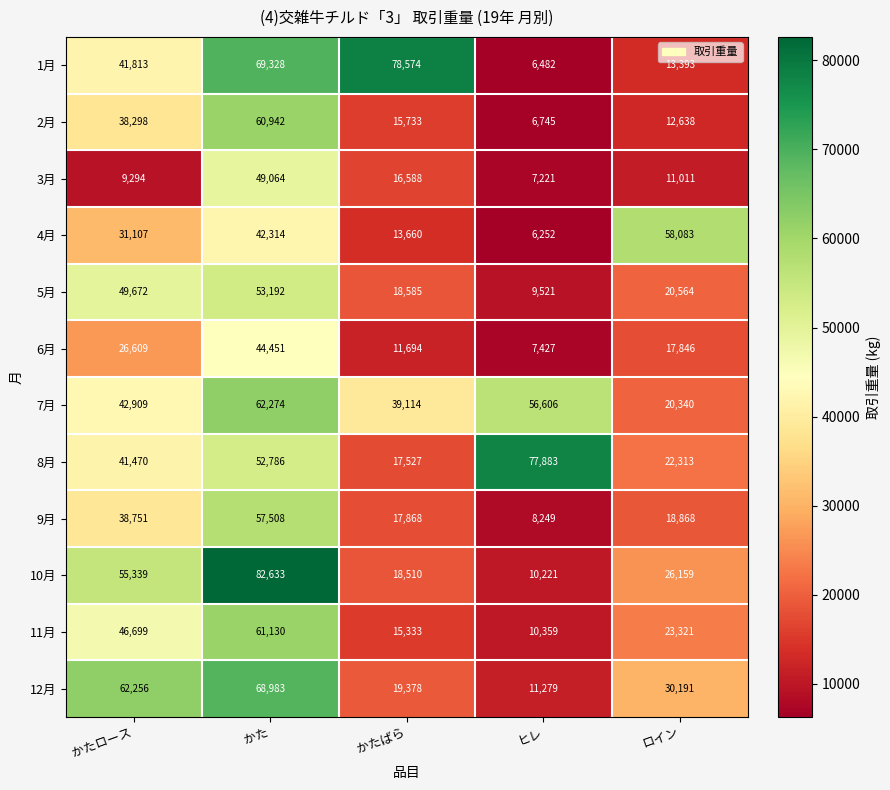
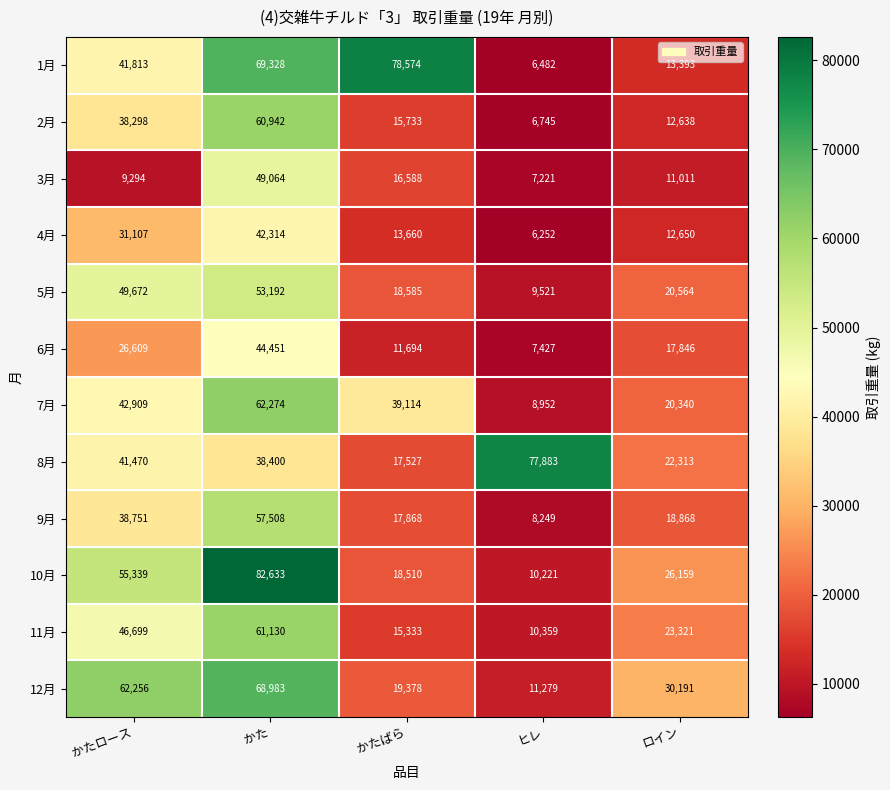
4月, ロイン: 58,083 -> 12,650
7月, ヒレ: 56,606 -> 8,952
8月, かた: 52,786 -> 38,400
